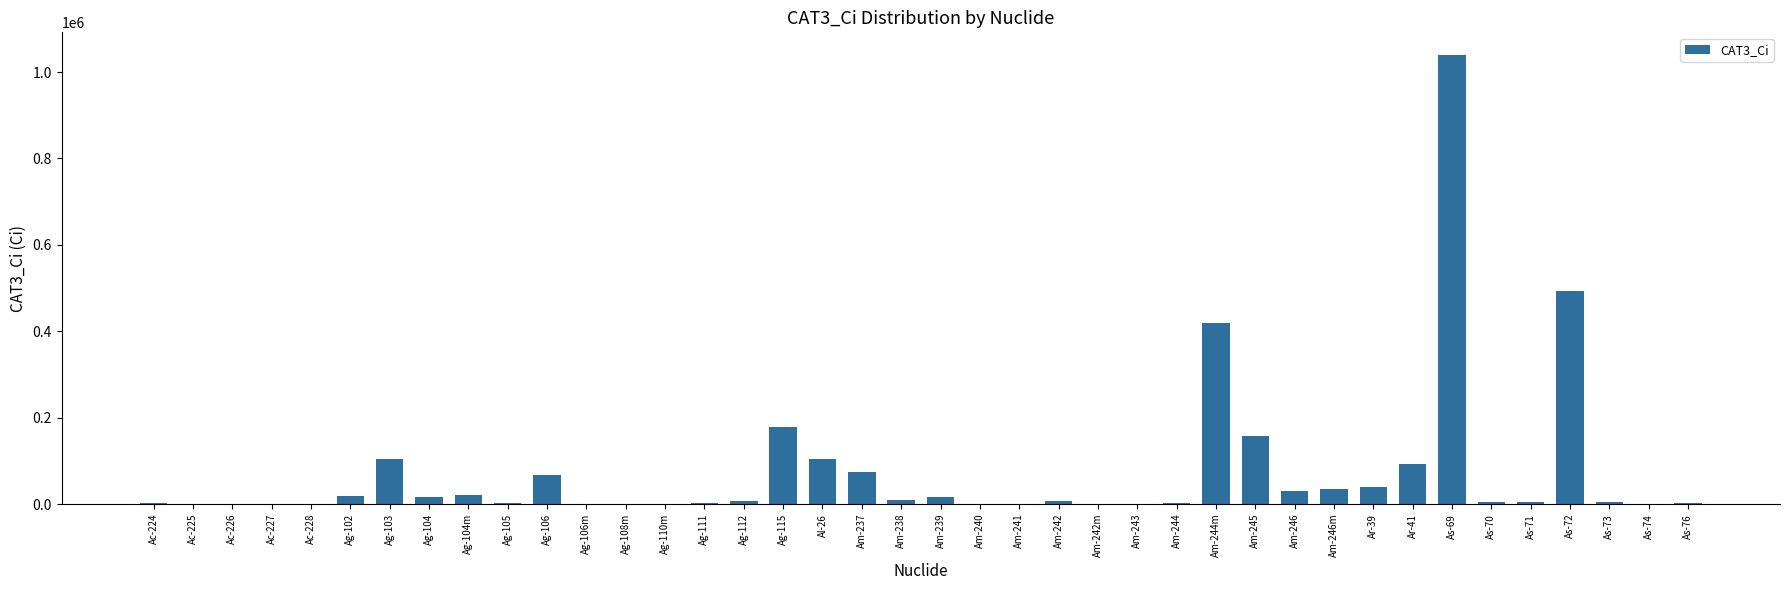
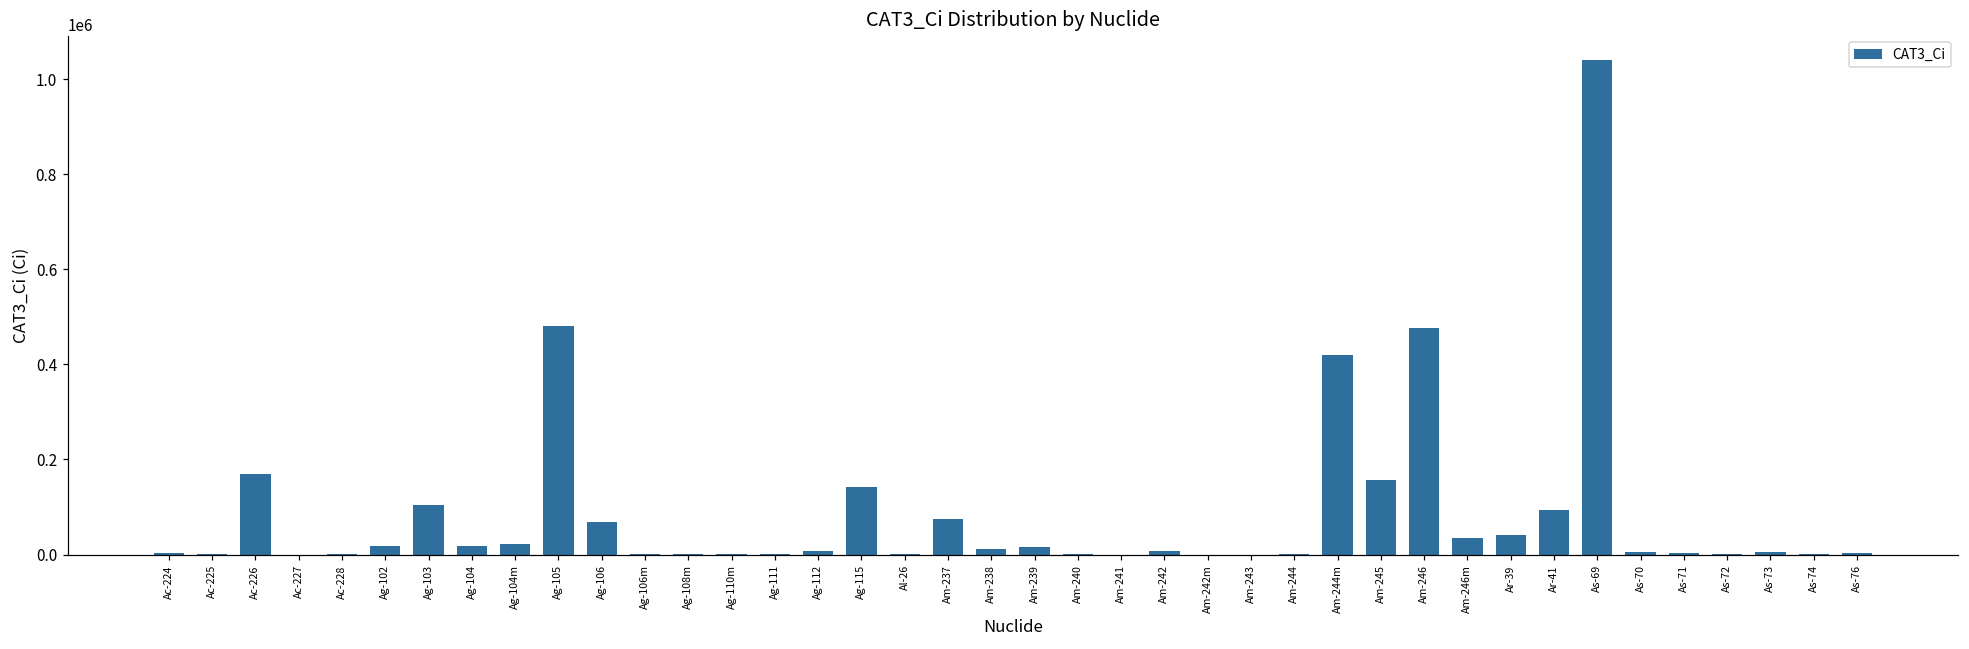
Ac-226: 0 -> 170000
Ag-105: 0 -> 480000
Ag-115: 180000 -> 140000
Al-26: 100000 -> 0
Am-246: 30000 -> 480000
As-72: 490000 -> 0
